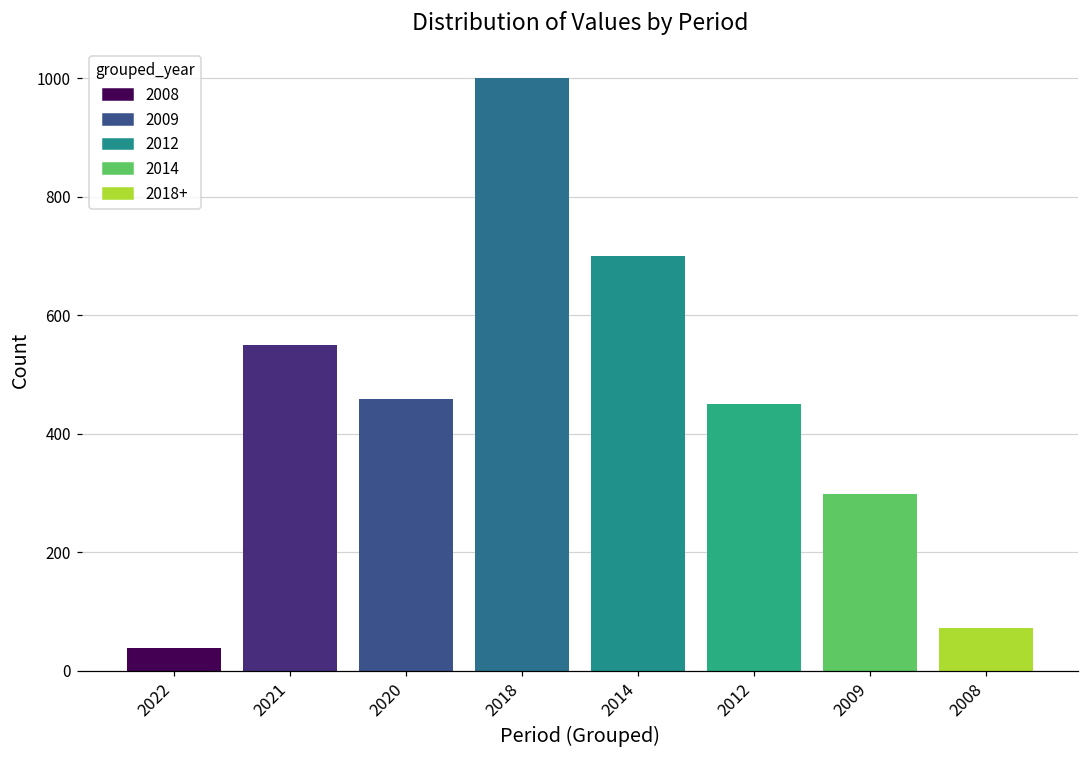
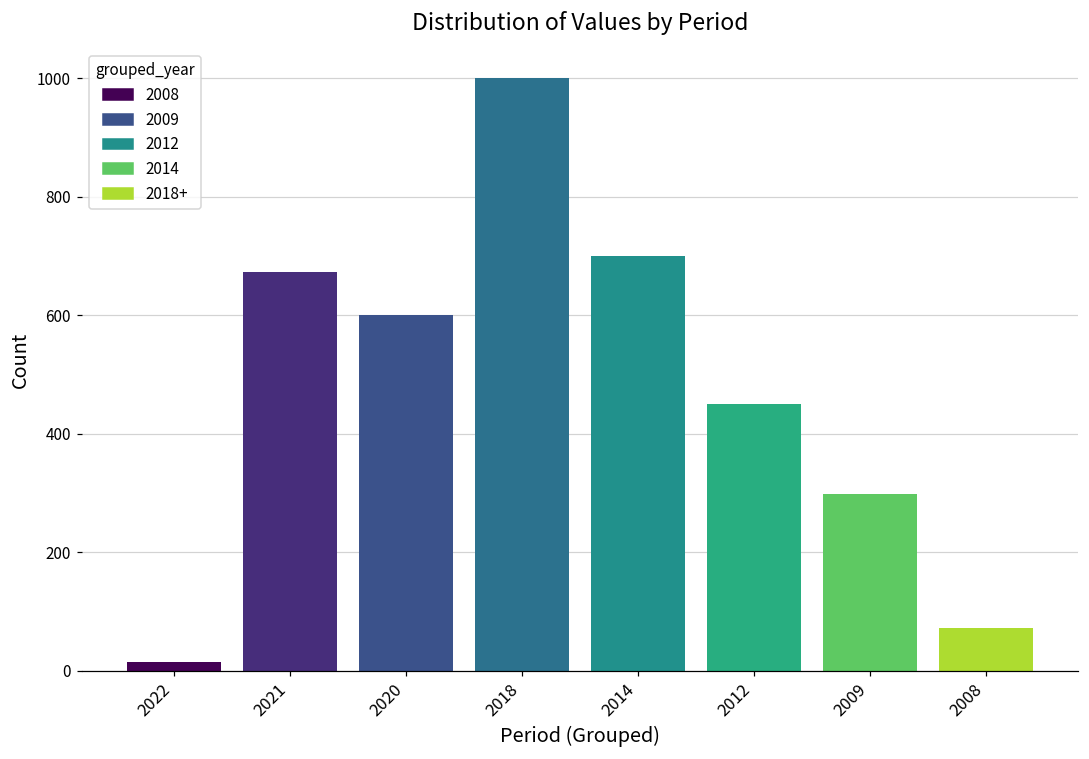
2022: 40 -> 20
2021: 550 -> 670
2020: 460 -> 600
